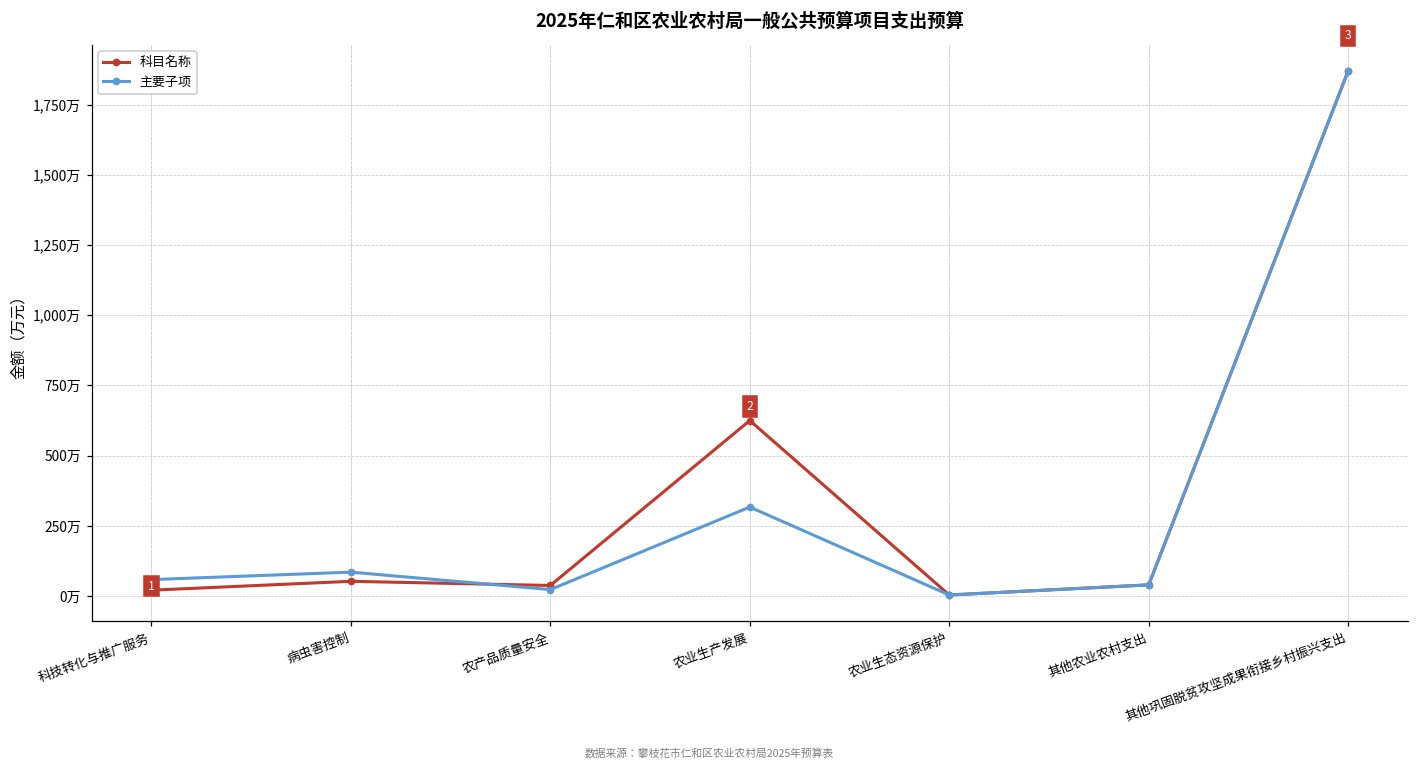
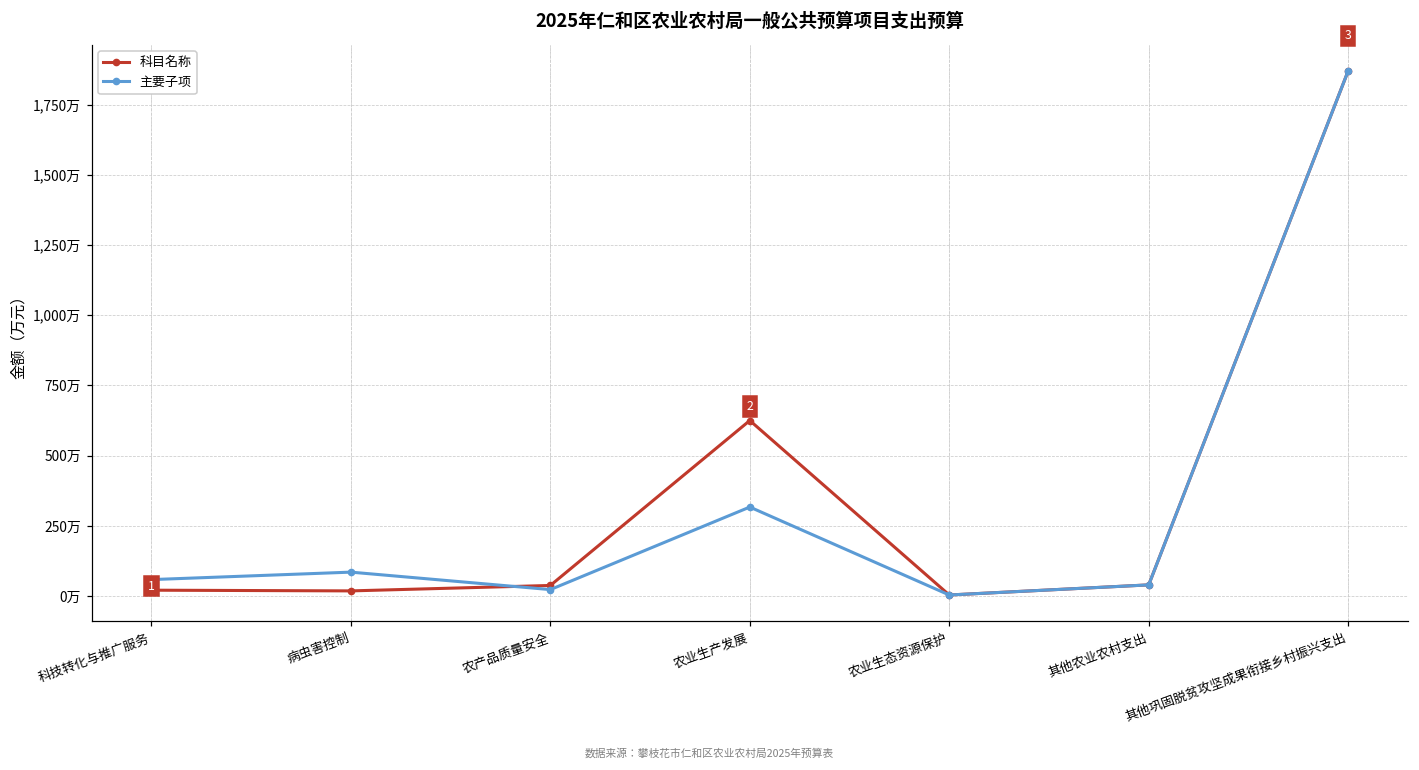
科目名称, 病虫害控制: 50万 -> 20万
